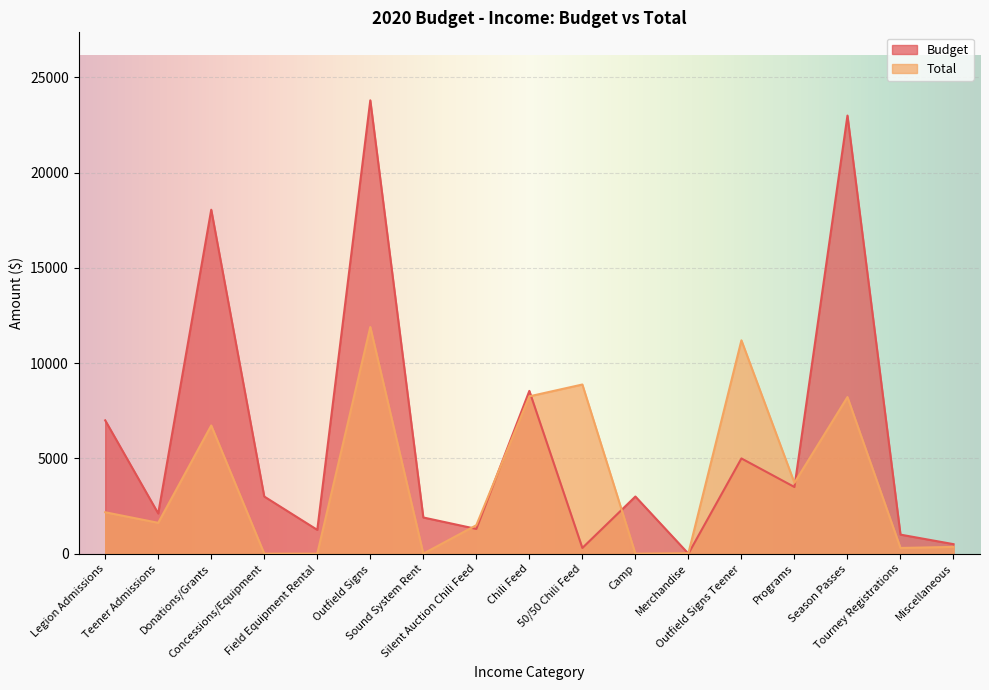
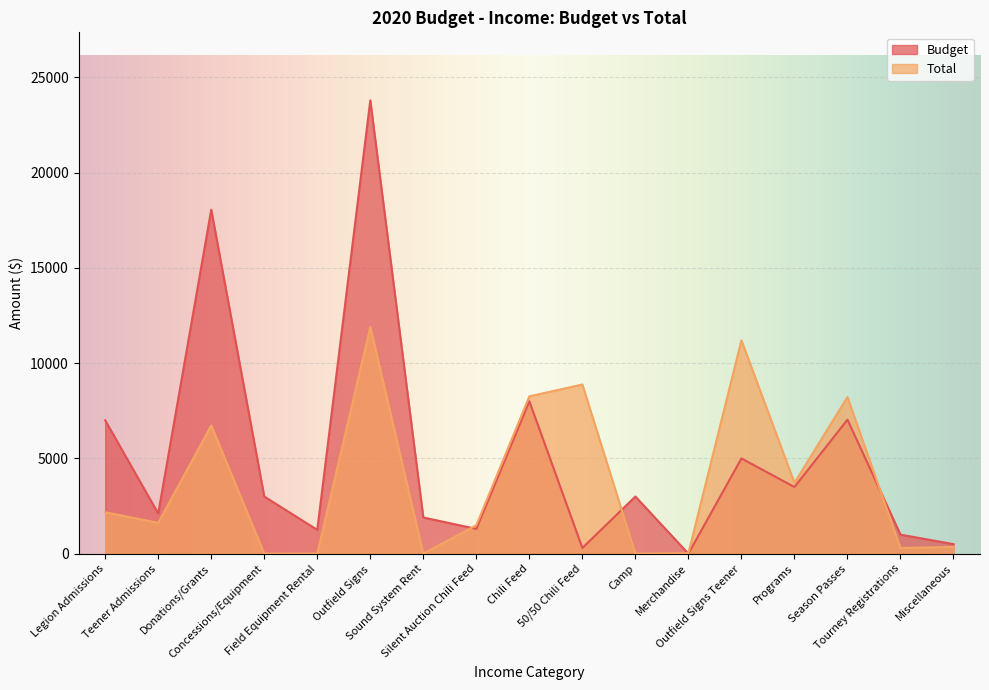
Budget, Chili Feed: 8500 -> 8000
Budget, Season Passes: 23000 -> 7000
